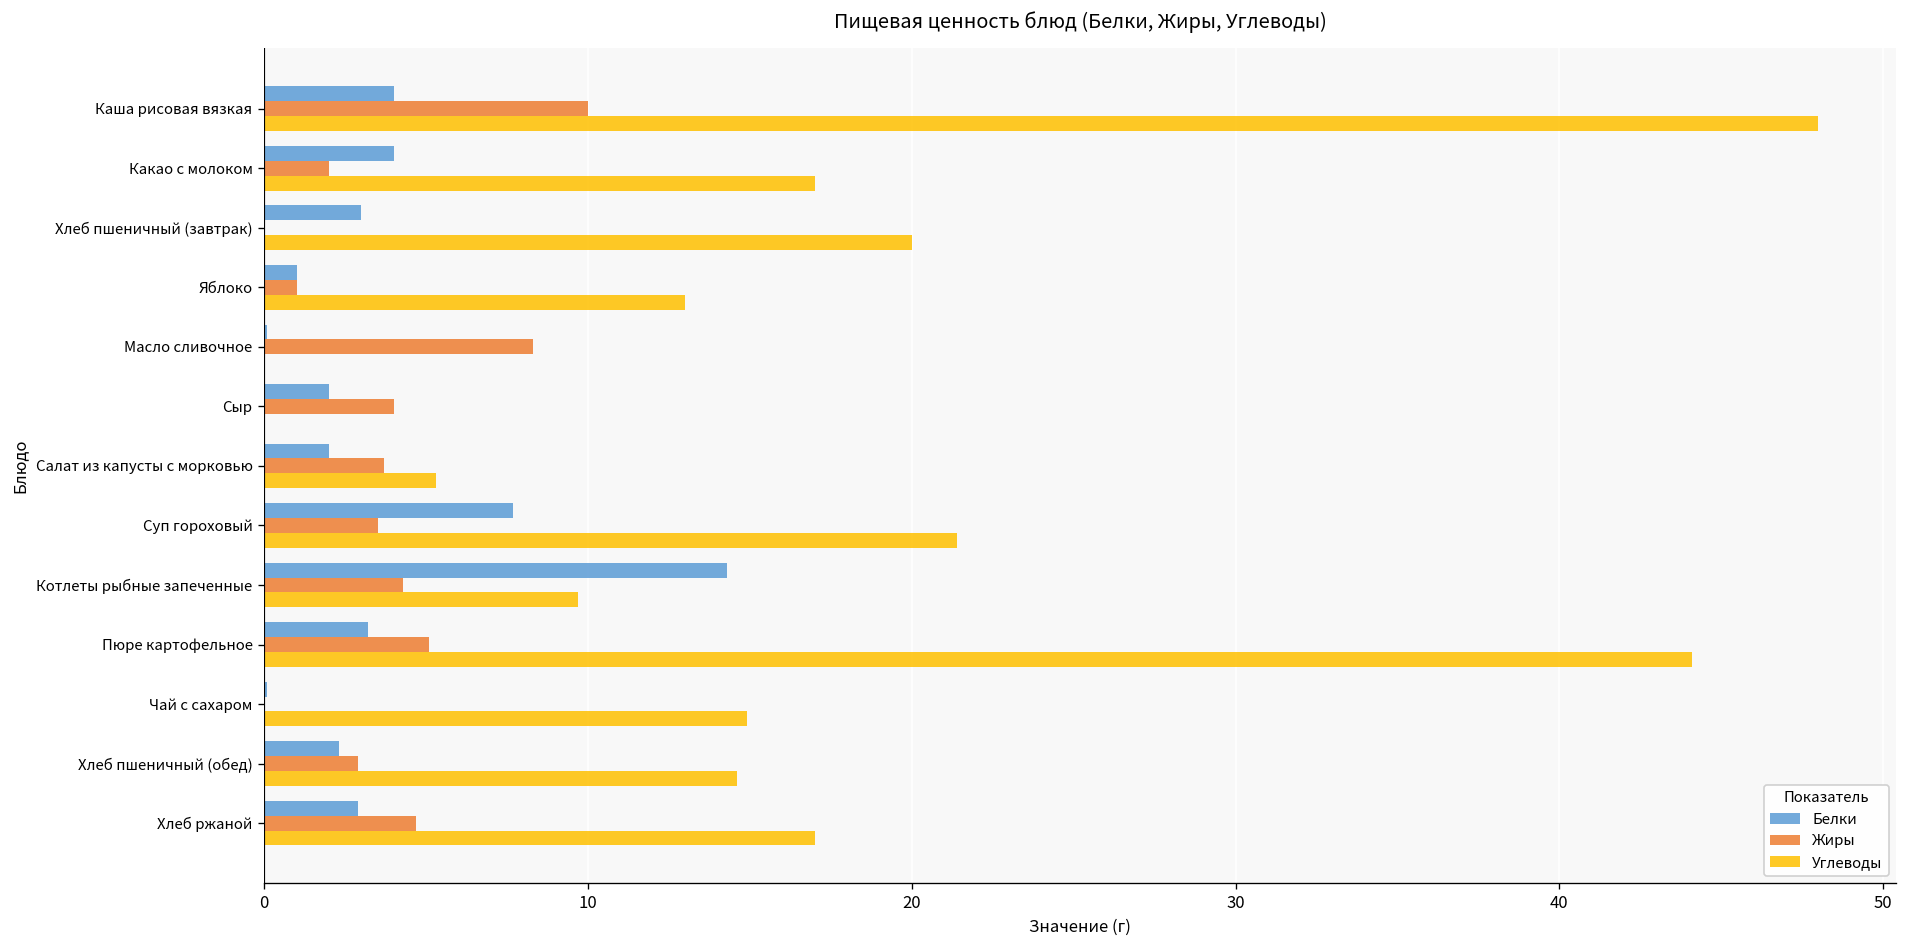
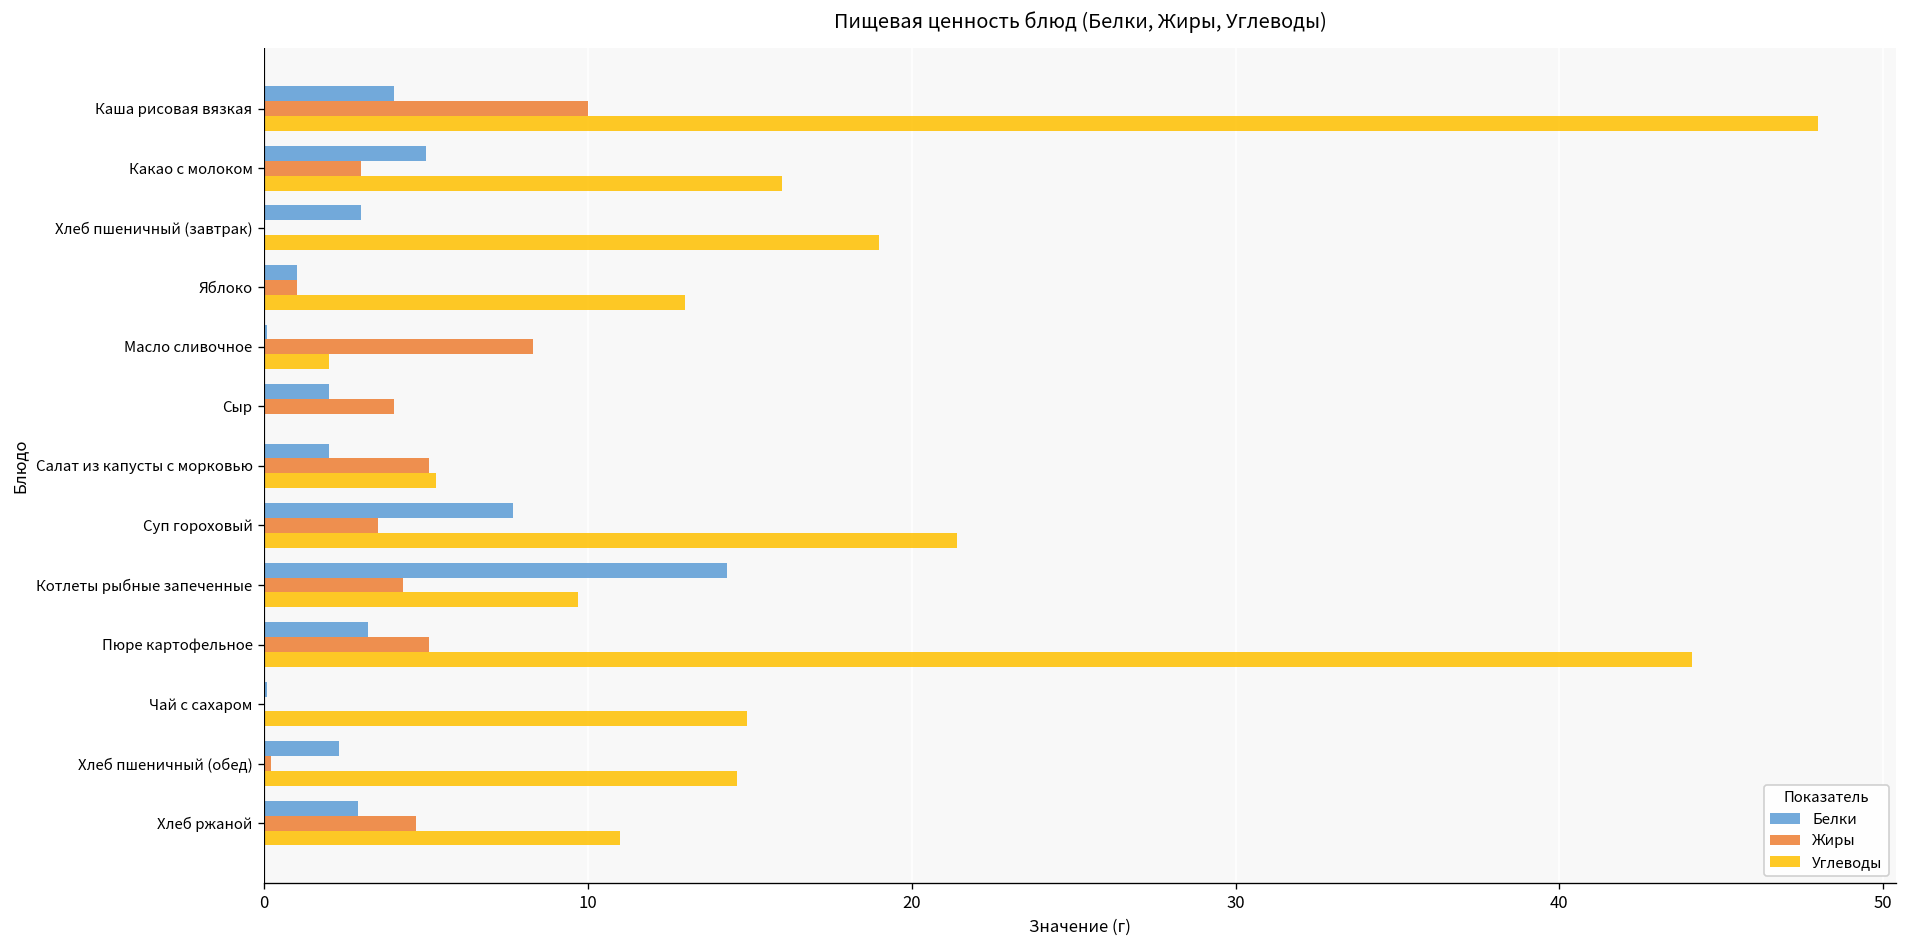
Белки, Какао с молоком: 4 -> 5
Жиры, Какао с молоком: 2 -> 3
Углеводы, Какао с молоком: 17 -> 16
Углеводы, Хлеб пшеничный (завтрак): 20 -> 19
Углеводы, Масло сливочное: 0 -> 2
Жиры, Салат из капусты с морковью: 3.7 -> 5.1
Жиры, Хлеб пшеничный (обед): 2.9 -> 0.2
Углеводы, Хлеб ржаной: 17 -> 11
